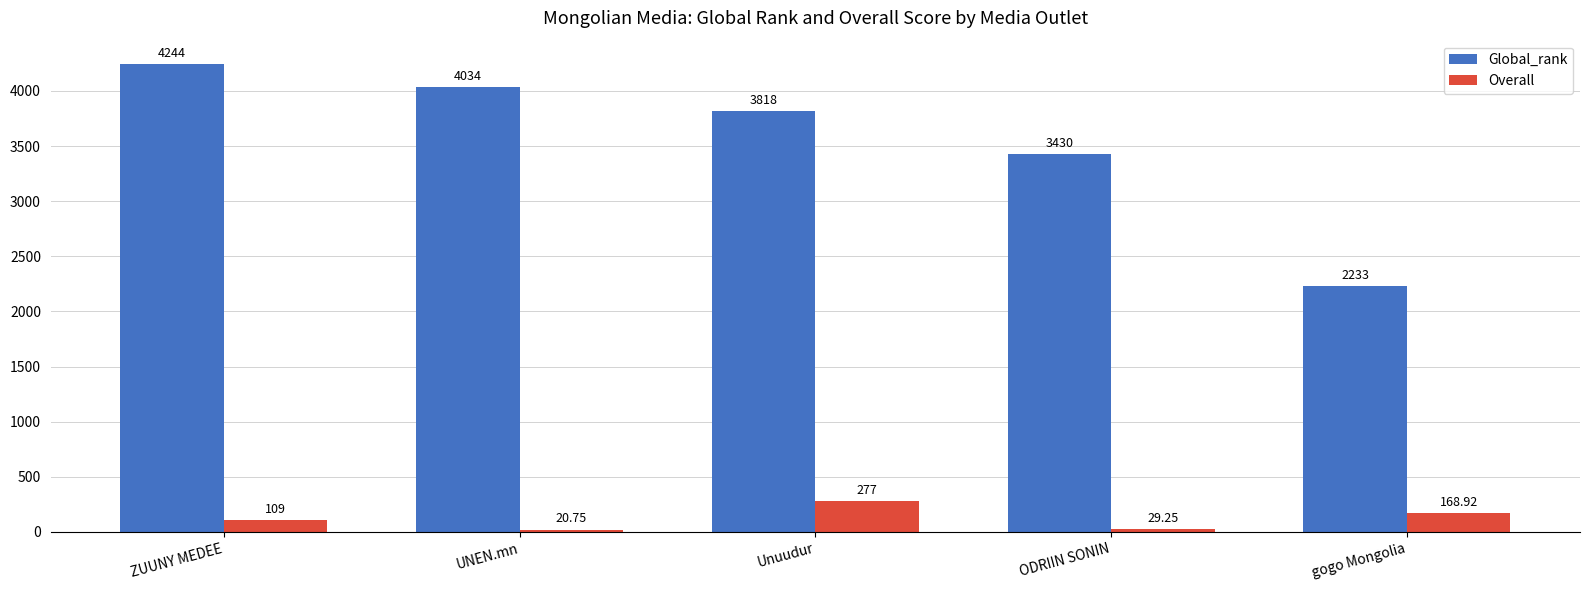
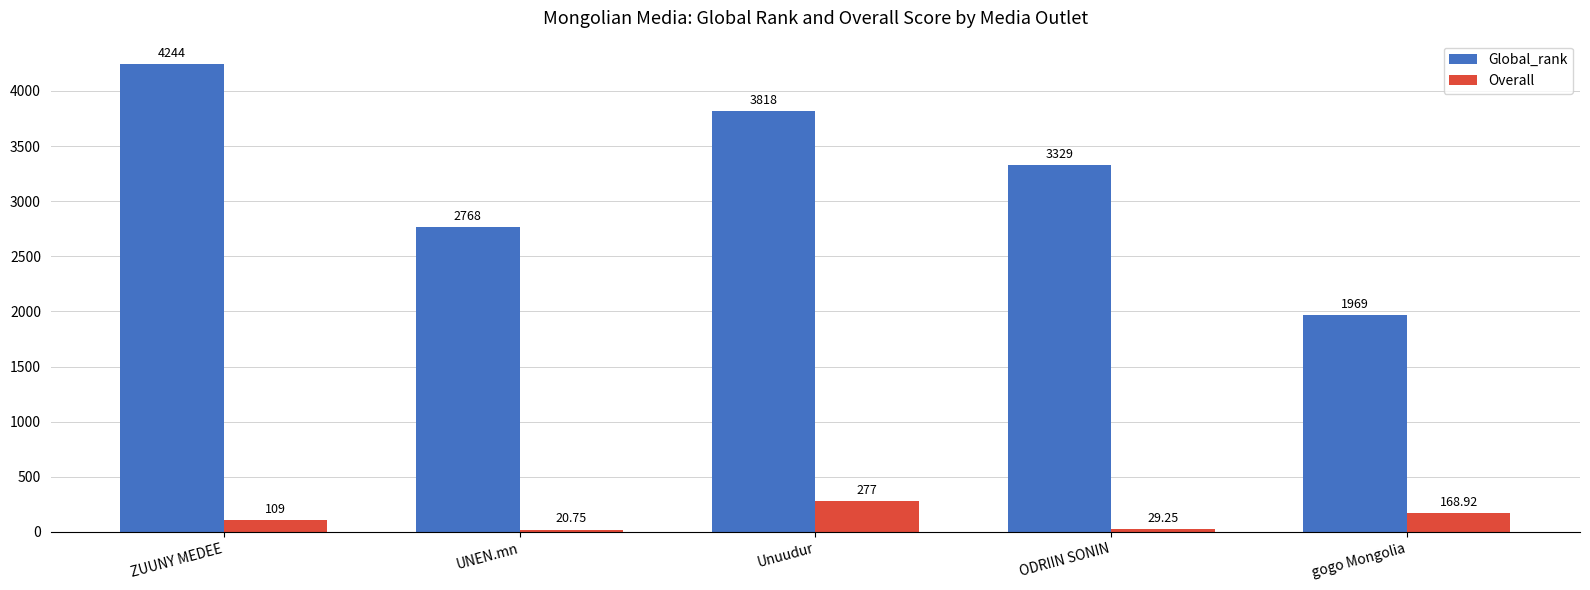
Global_rank, UNEN.mn: 4034 -> 2768
Global_rank, ODRIIN SONIN: 3430 -> 3329
Global_rank, gogo Mongolia: 2233 -> 1969
